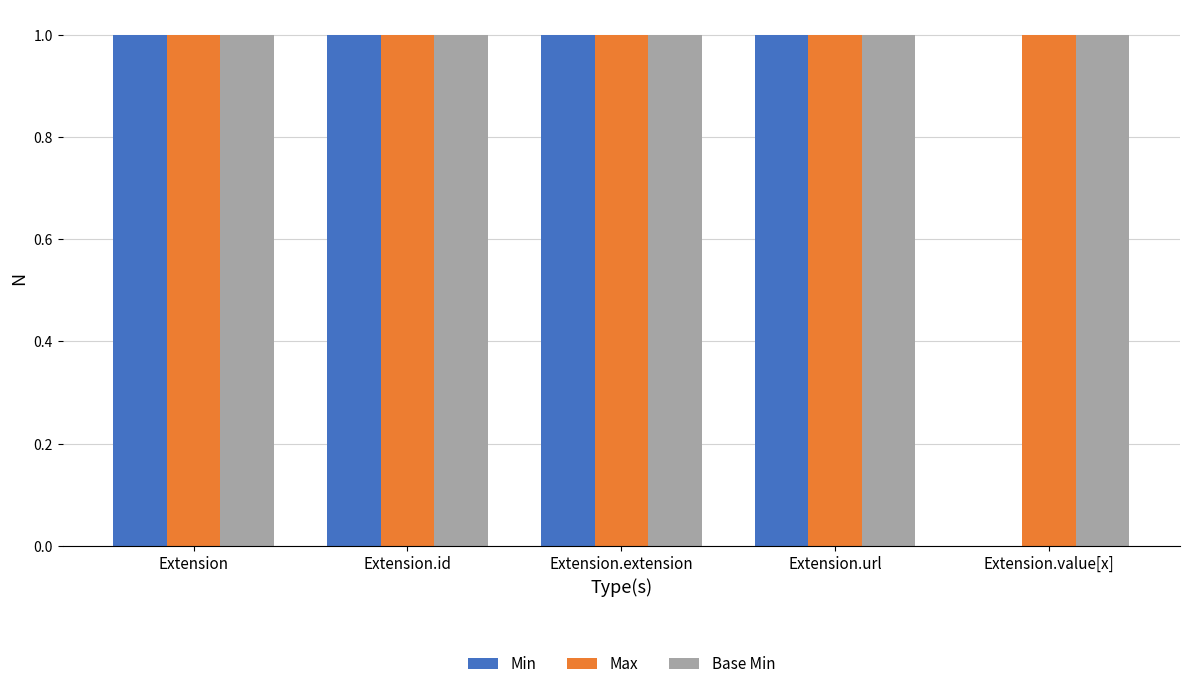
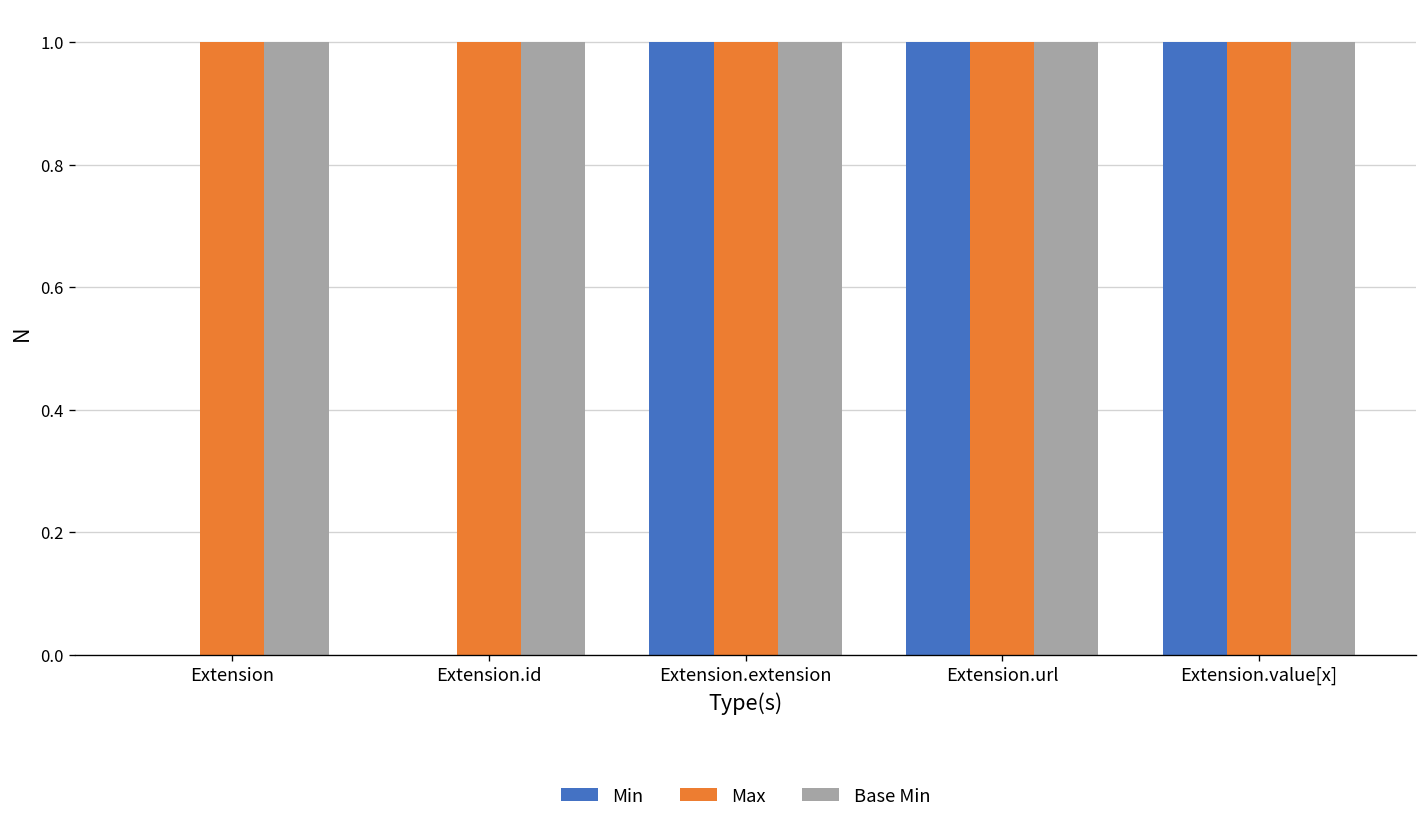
Min, Extension: 1 -> 0
Min, Extension.id: 1 -> 0
Min, Extension.value[x]: 0 -> 1
